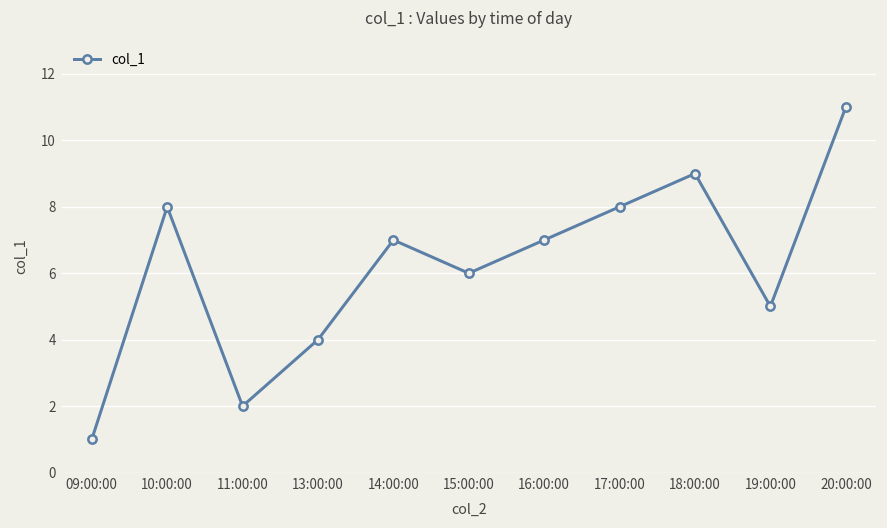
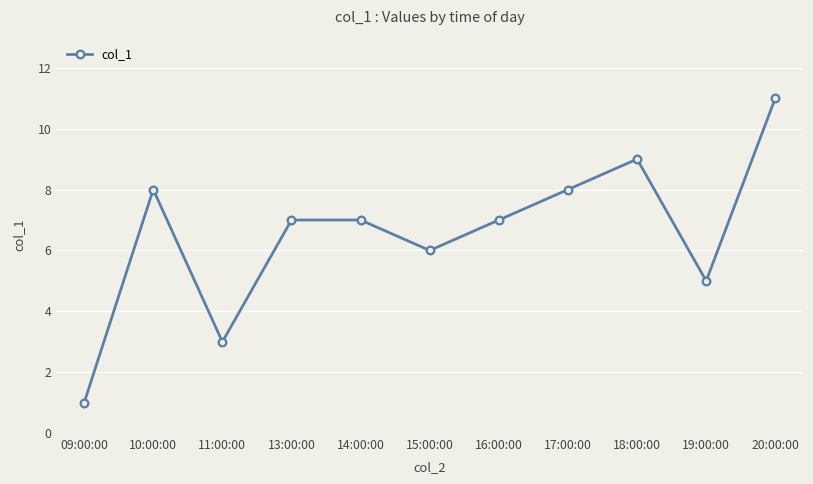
11:00:00: 2 -> 3
13:00:00: 4 -> 7
